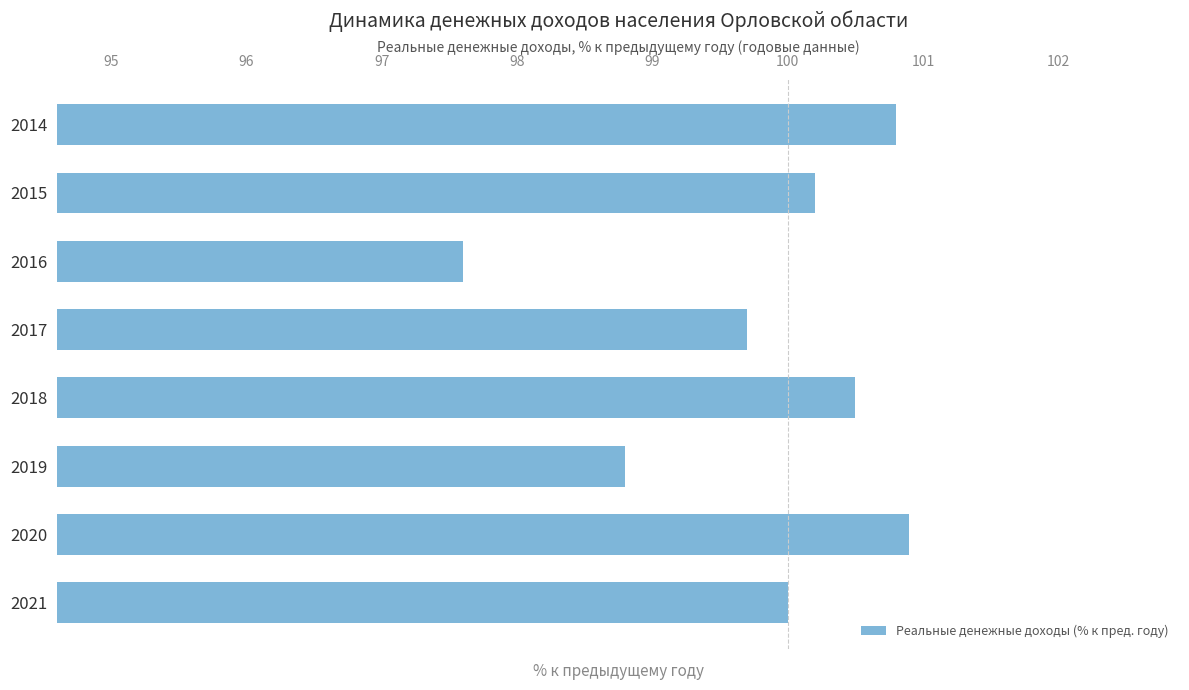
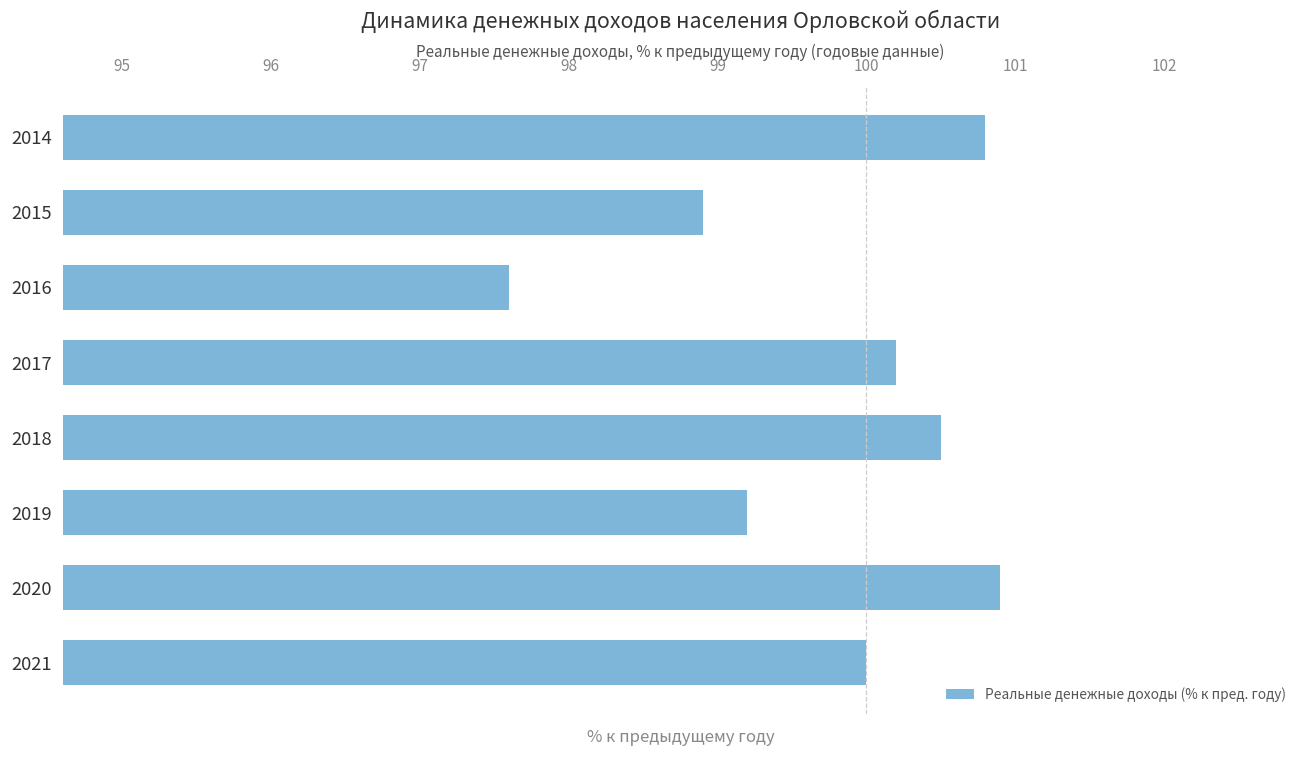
2015: 100.2 -> 98.9
2017: 99.7 -> 100.2
2019: 98.8 -> 99.2
